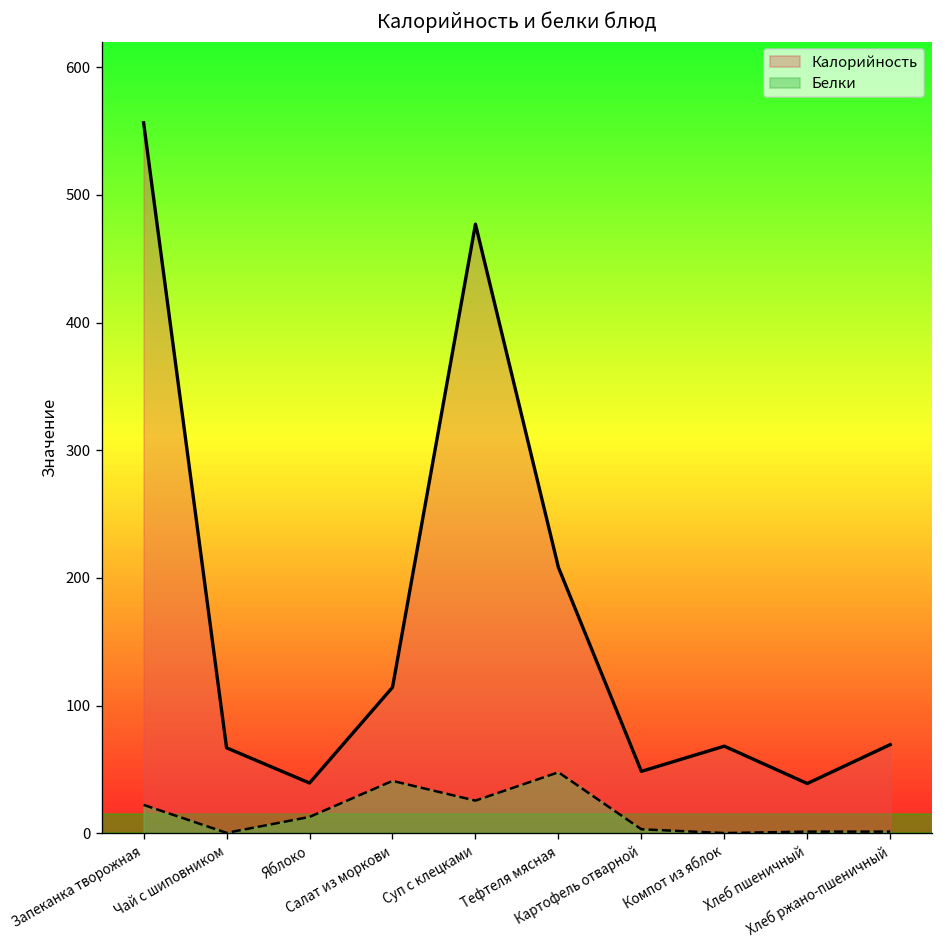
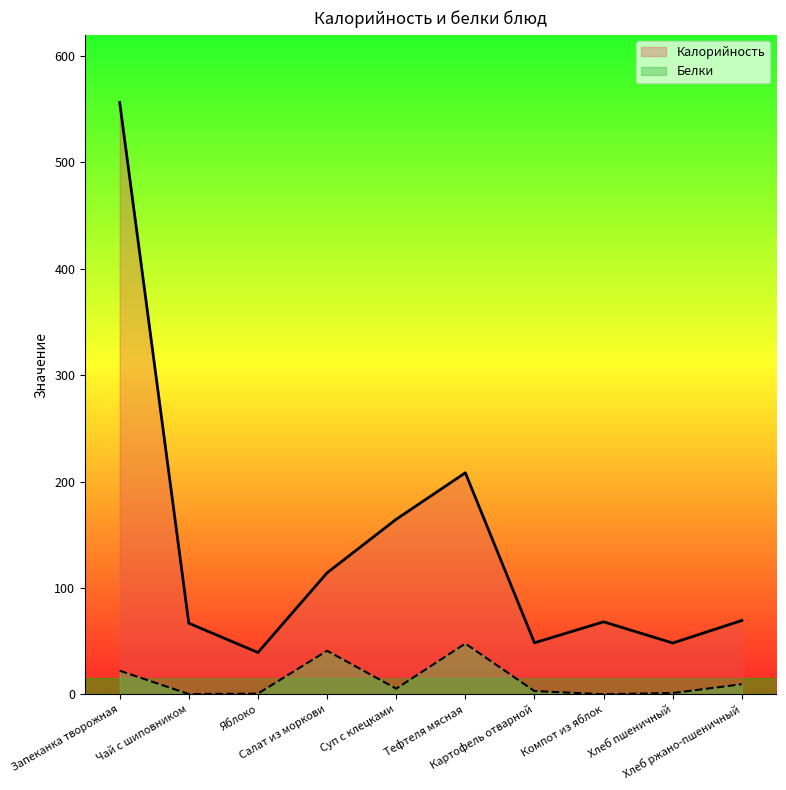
Белки, Яблоко: 13 -> 1
Калорийность, Суп с клецками: 477 -> 165
Белки, Суп с клецками: 25 -> 5
Калорийность, Хлеб пшеничный: 39 -> 48
Белки, Хлеб ржано-пшеничный: 1 -> 10
